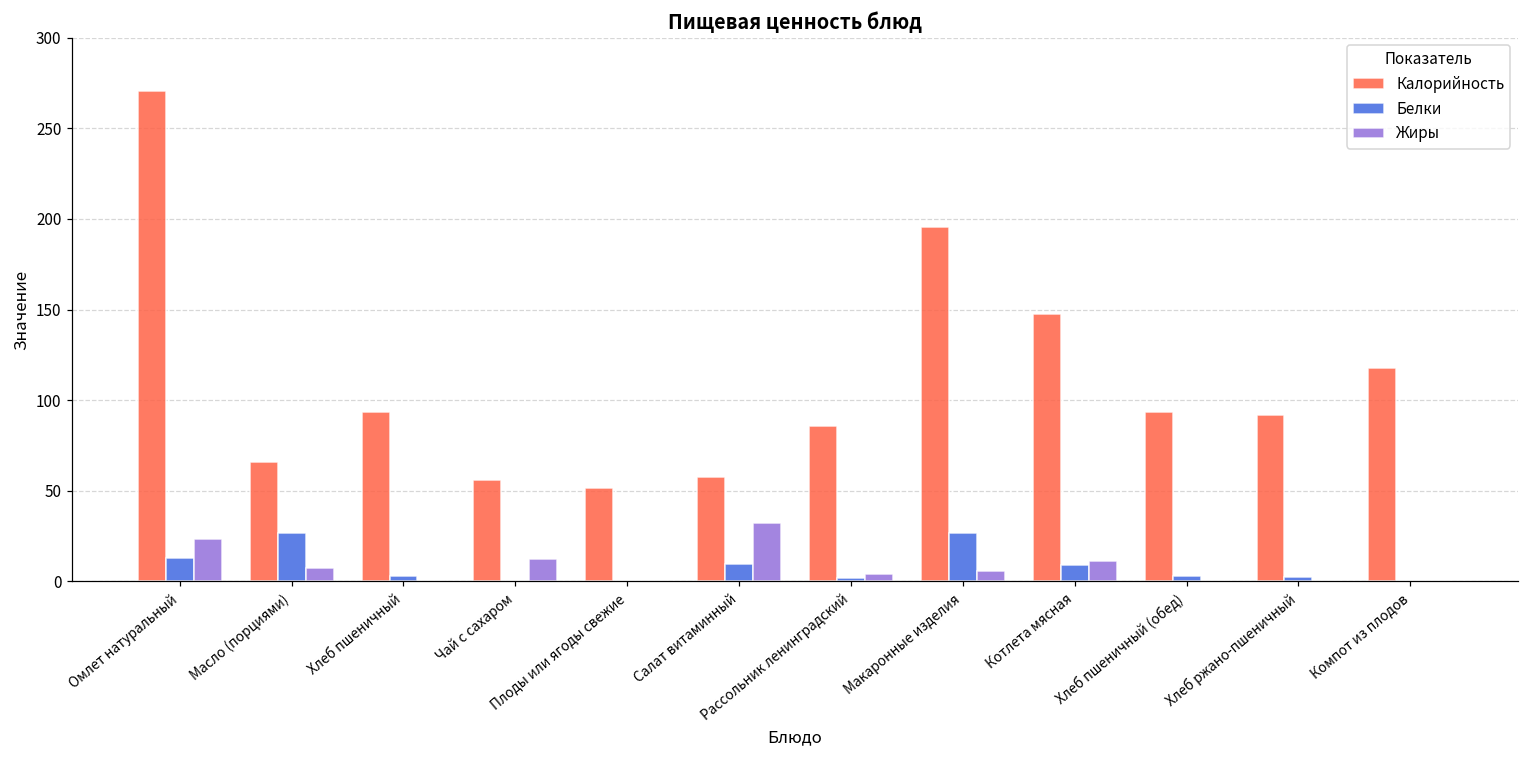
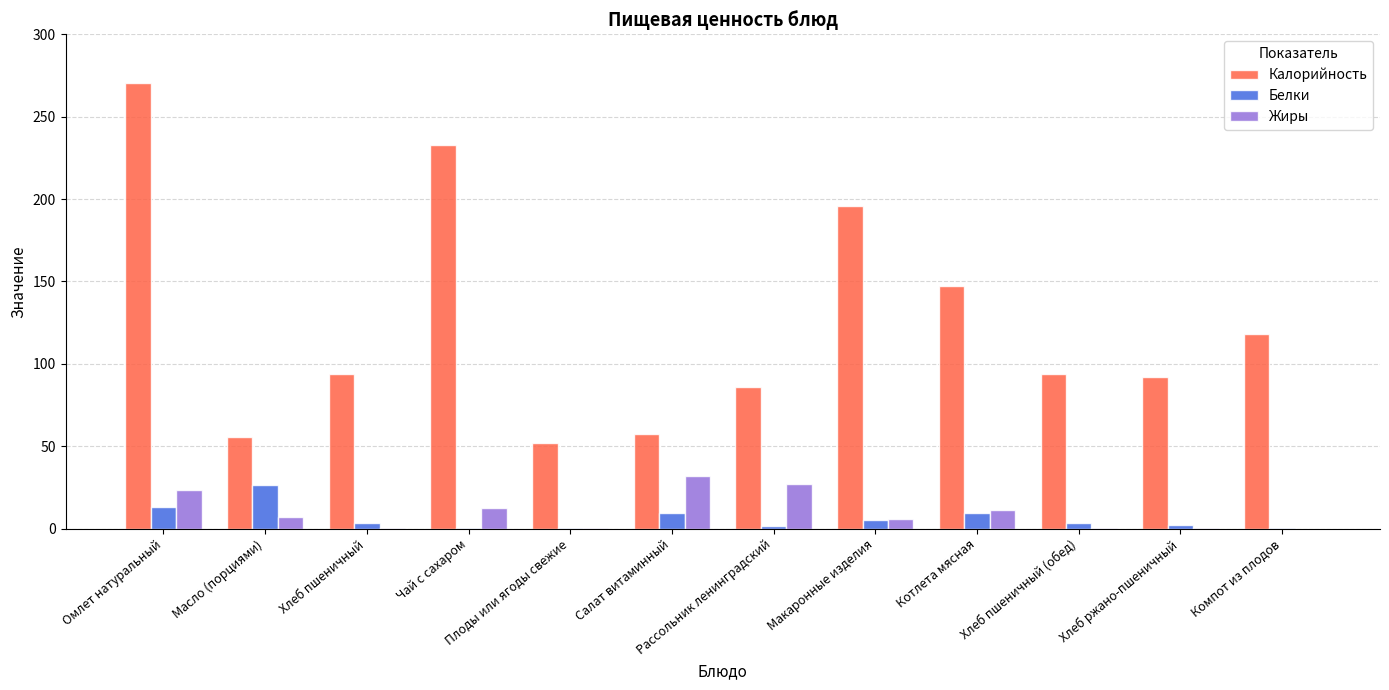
Калорийность, Масло (порциями): 66 -> 56
Калорийность, Чай с сахаром: 56 -> 233
Жиры, Рассольник ленинградский: 4 -> 27
Белки, Макаронные изделия: 27 -> 5
